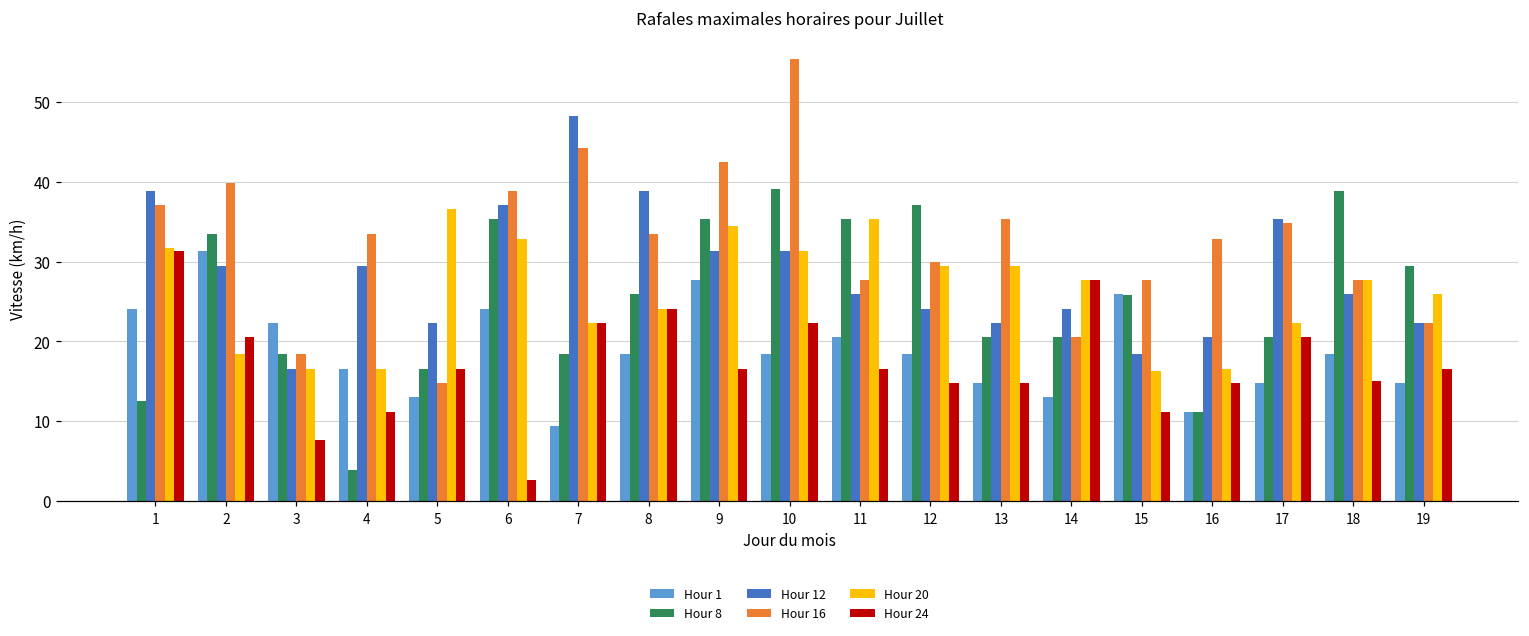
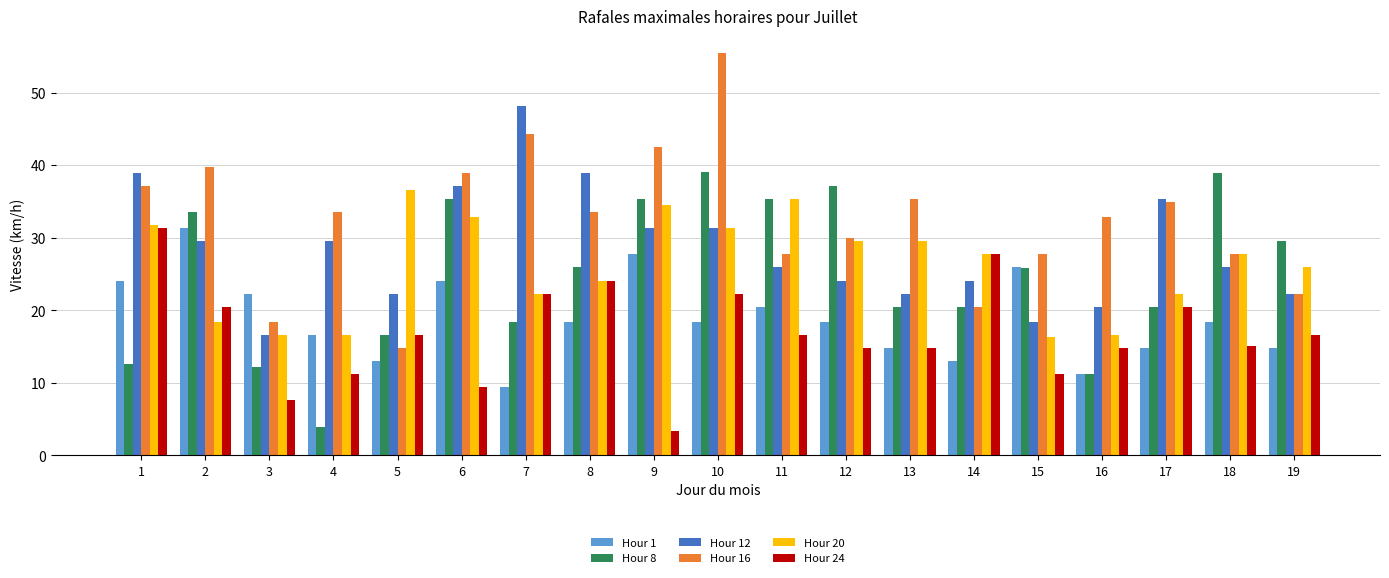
Hour 8, 3: 18 -> 12
Hour 24, 6: 3 -> 9
Hour 24, 9: 17 -> 3
